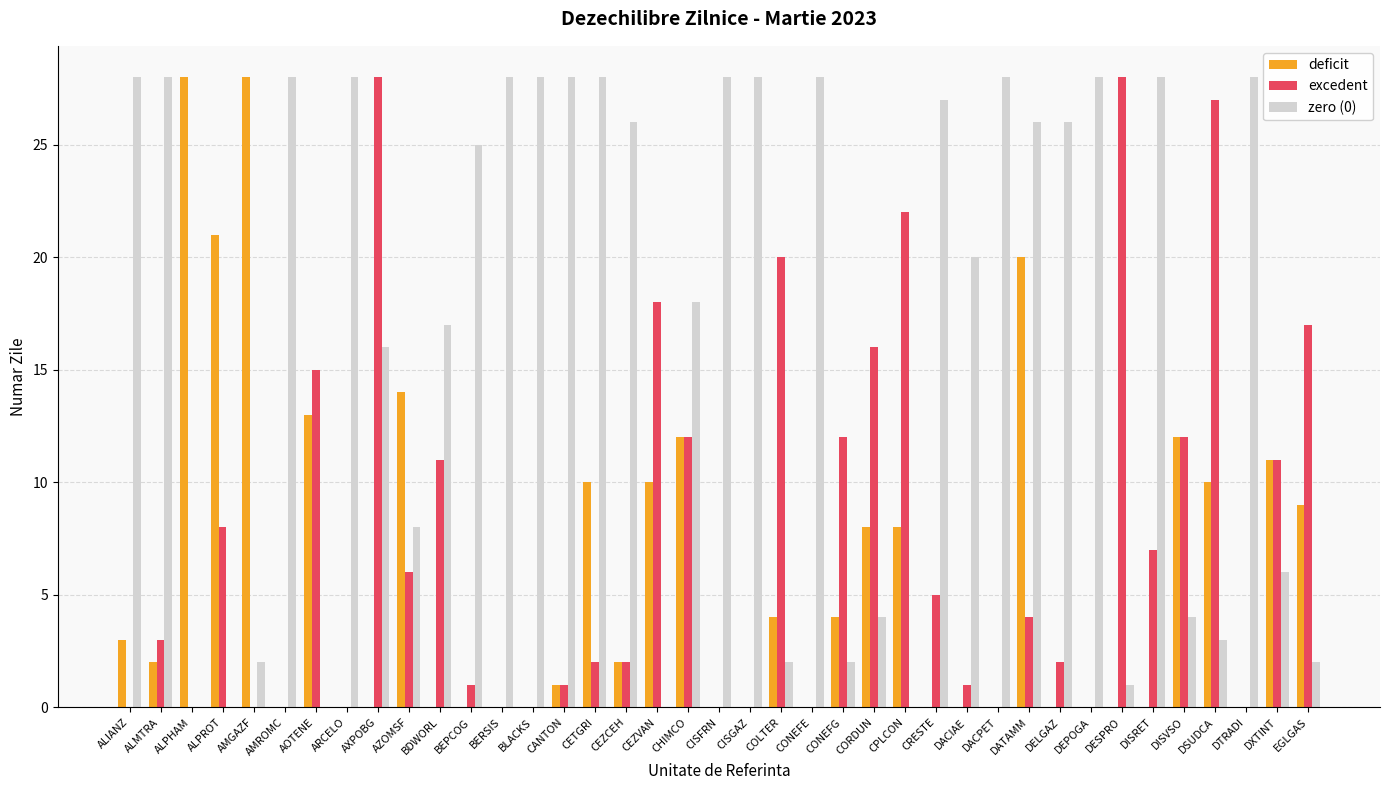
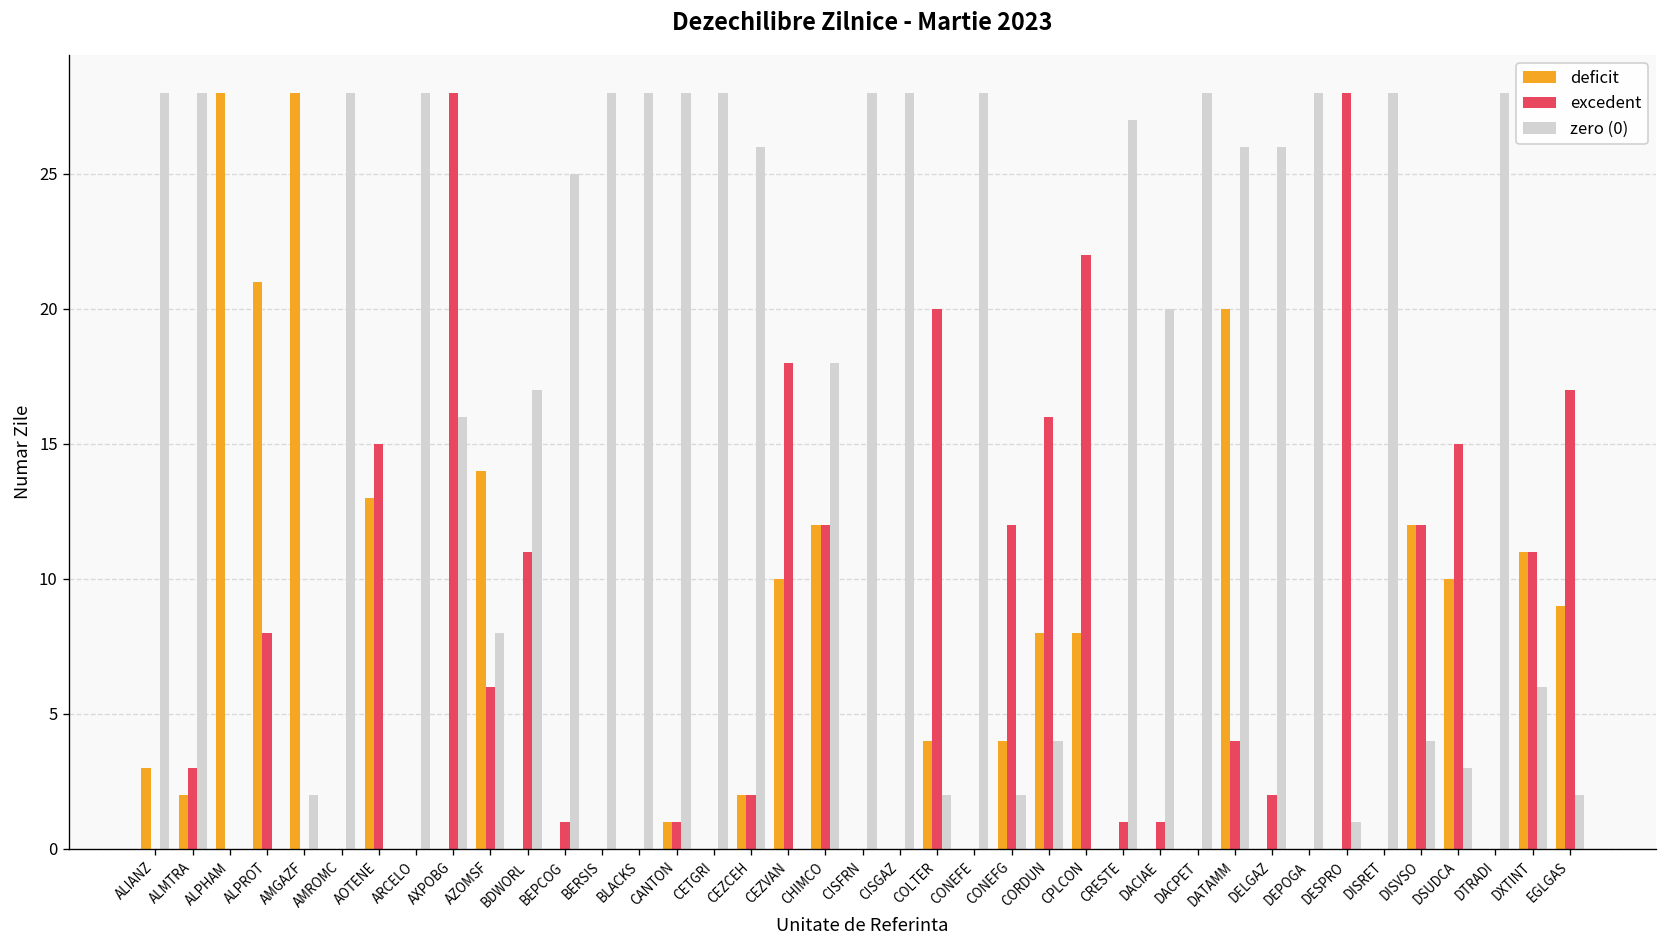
deficit, CETGRI: 10 -> 0
excedent, CETGRI: 2 -> 0
excedent, CRESTE: 5 -> 1
excedent, DISRET: 7 -> 0
excedent, DSUDCA: 27 -> 15
